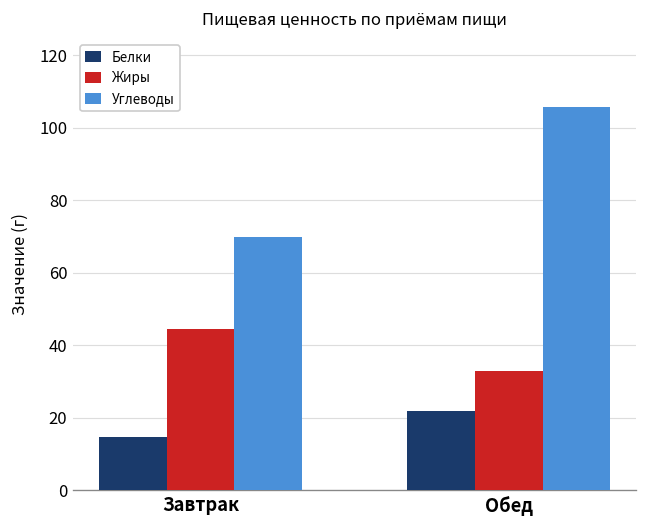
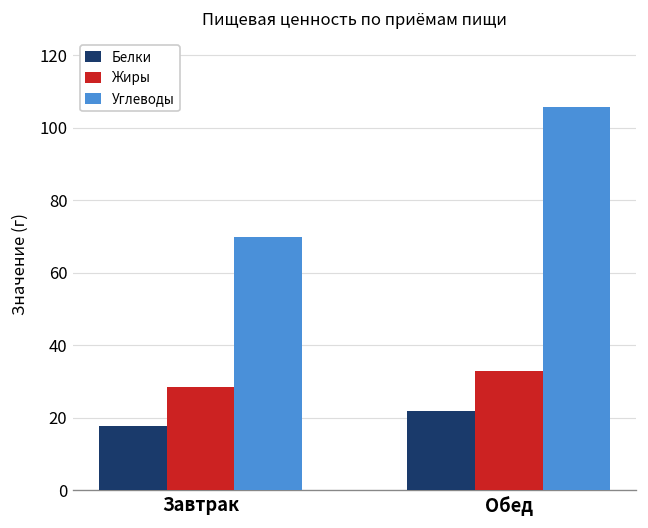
Белки, Завтрак: 15 -> 18
Жиры, Завтрак: 45 -> 29
